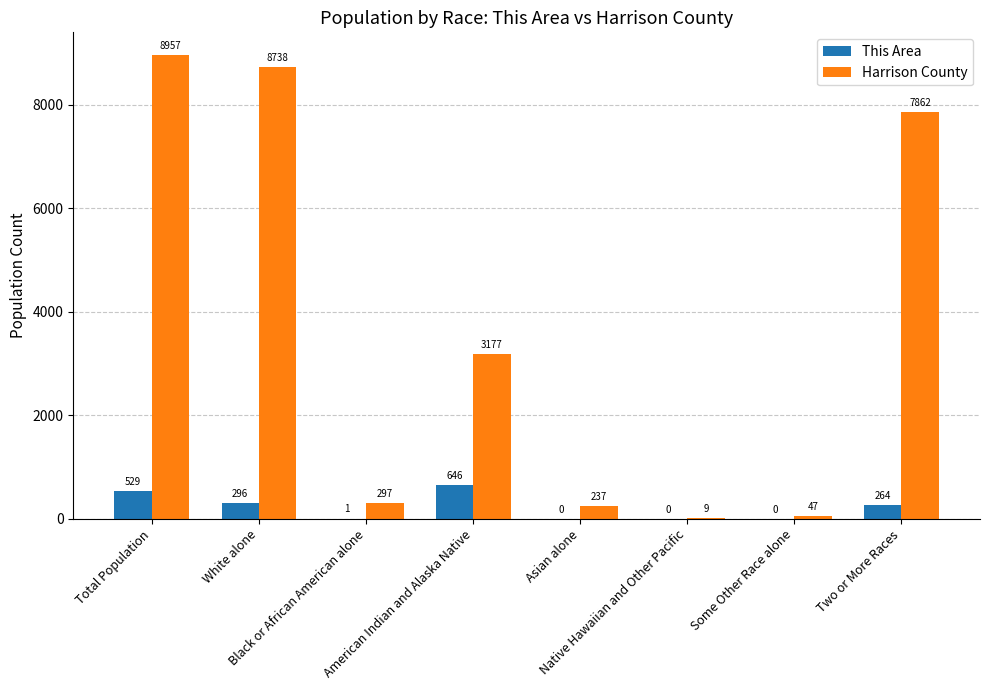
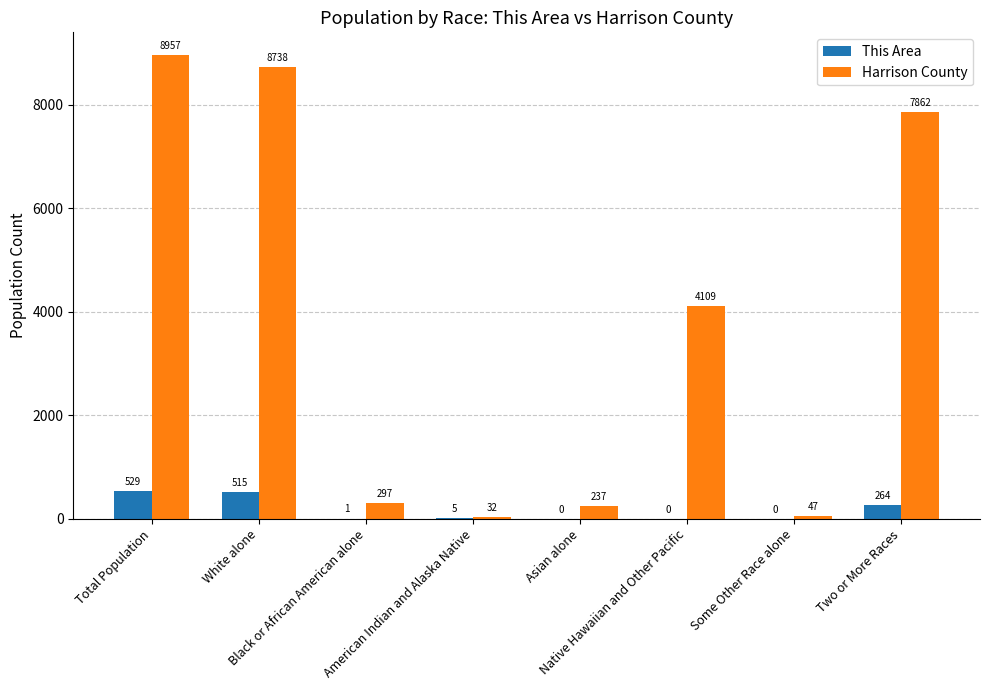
This Area, White alone: 296 -> 515
This Area, American Indian and Alaska Native: 646 -> 5
Harrison County, American Indian and Alaska Native: 3177 -> 32
Harrison County, Native Hawaiian and Other Pacific: 9 -> 4109
